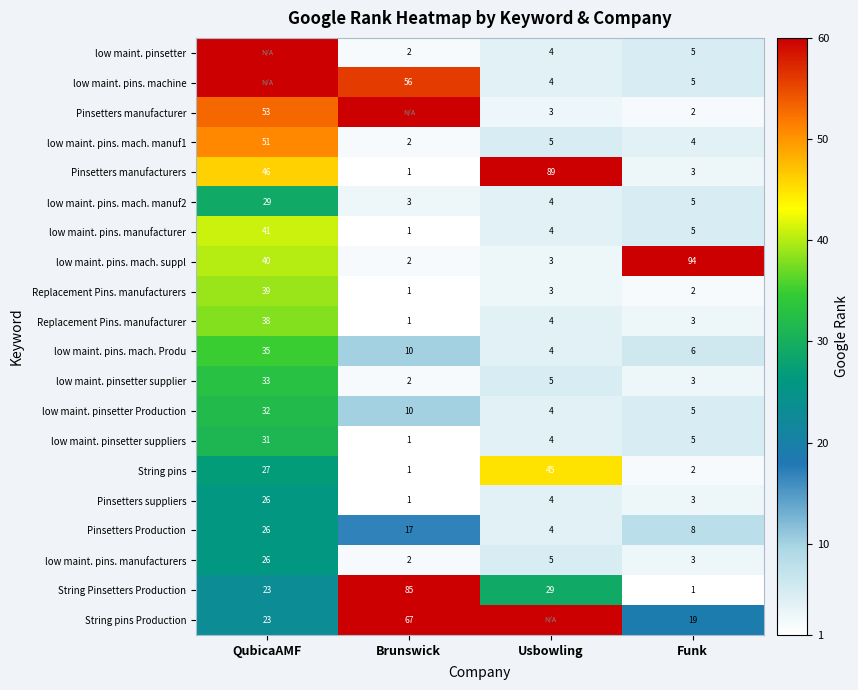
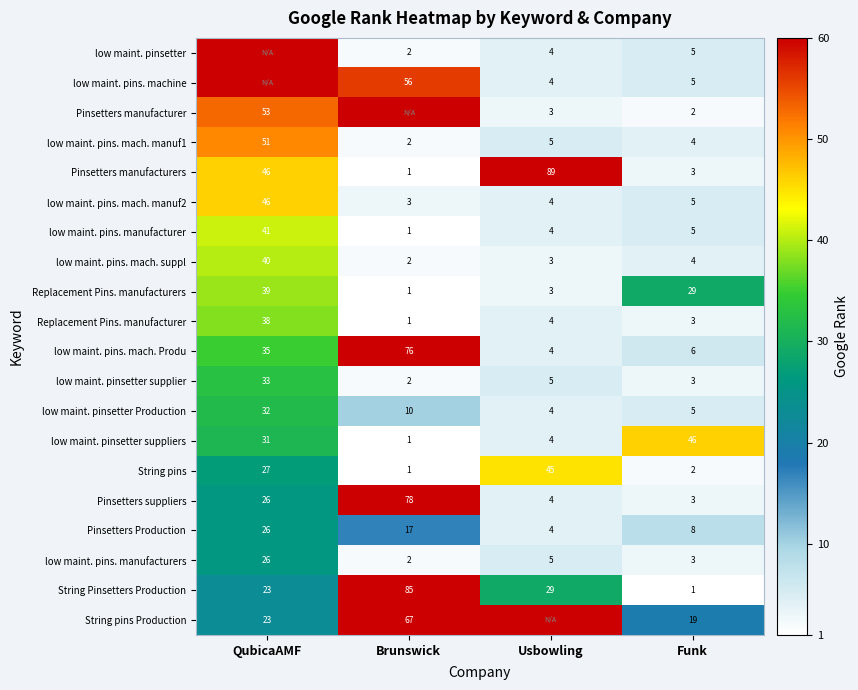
low maint. pins. mach. manuf2, QubicaAMF: 29 -> 46
low maint. pins. mach. suppl, Funk: 94 -> 4
Replacement Pins. manufacturers, Funk: 2 -> 29
low maint. pins. mach. Produ, Brunswick: 10 -> 76
low maint. pinsetter suppliers, Funk: 5 -> 46
Pinsetters suppliers, Brunswick: 1 -> 78
